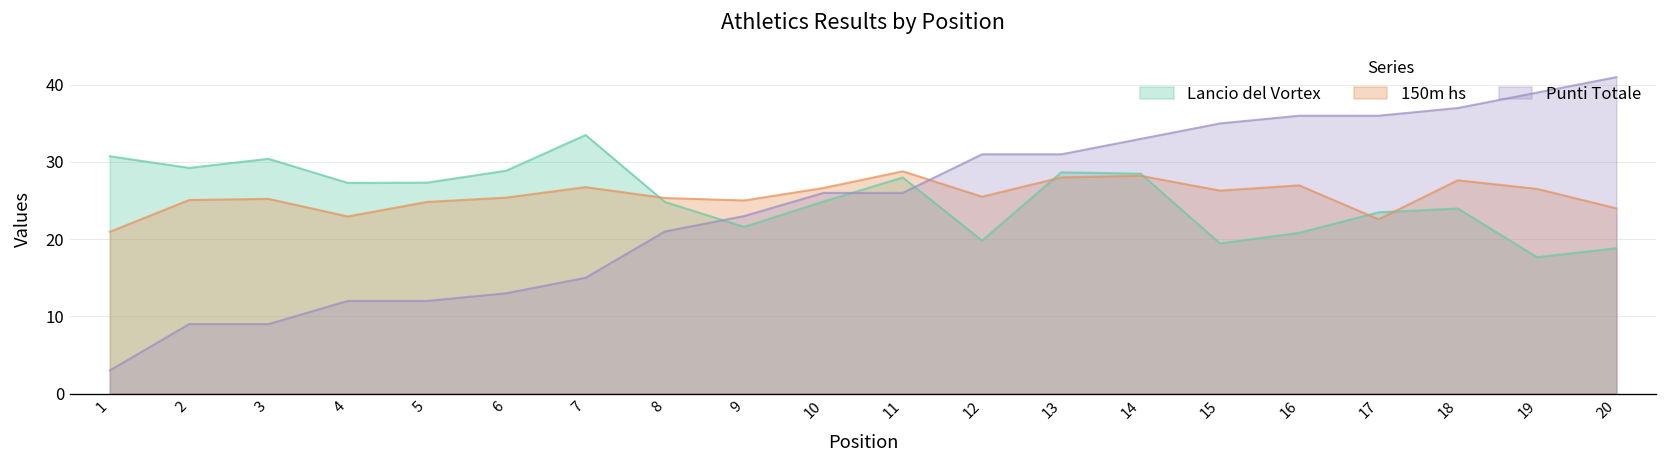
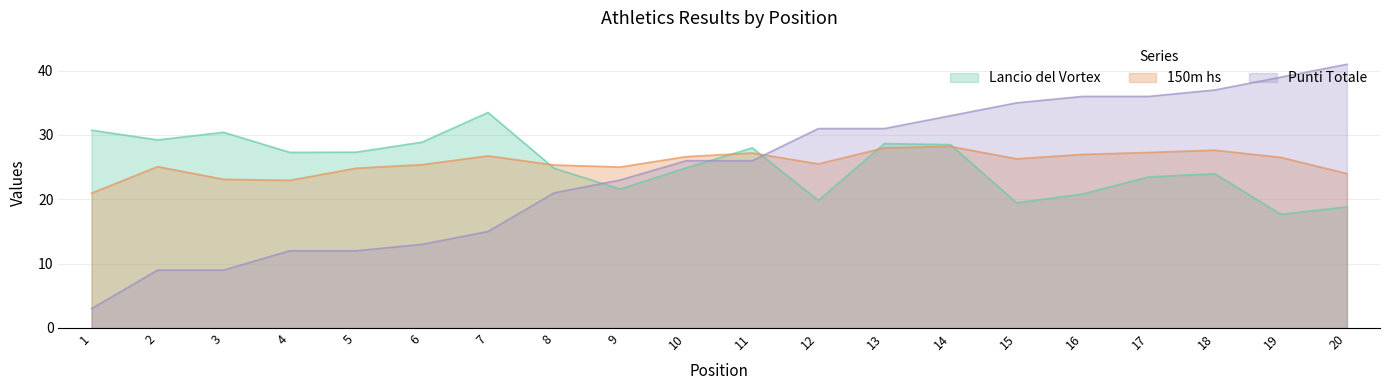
150m hs, 3: 25 -> 23
150m hs, 11: 29 -> 27
150m hs, 17: 23 -> 27
